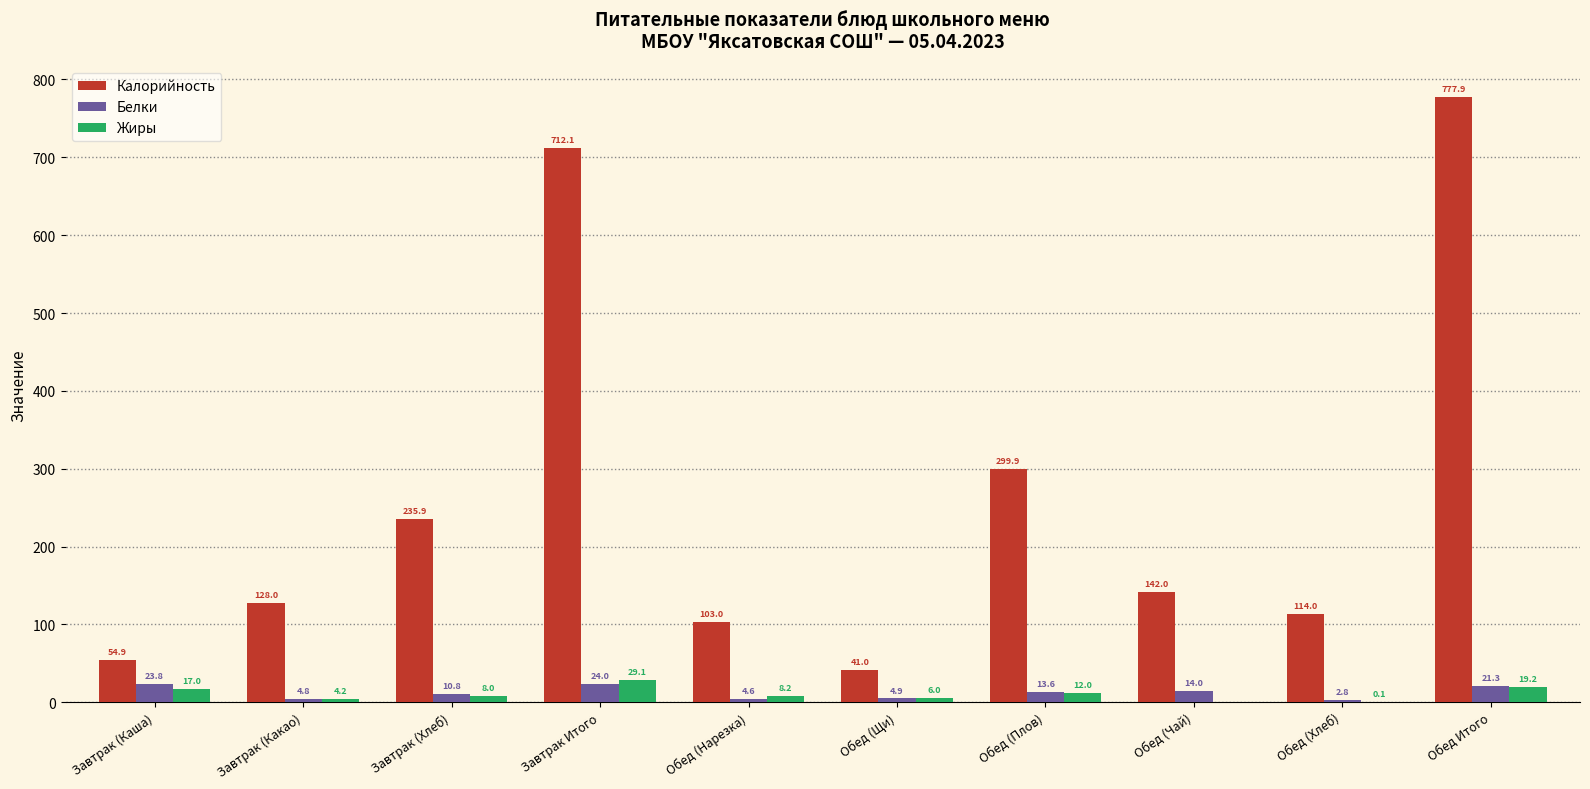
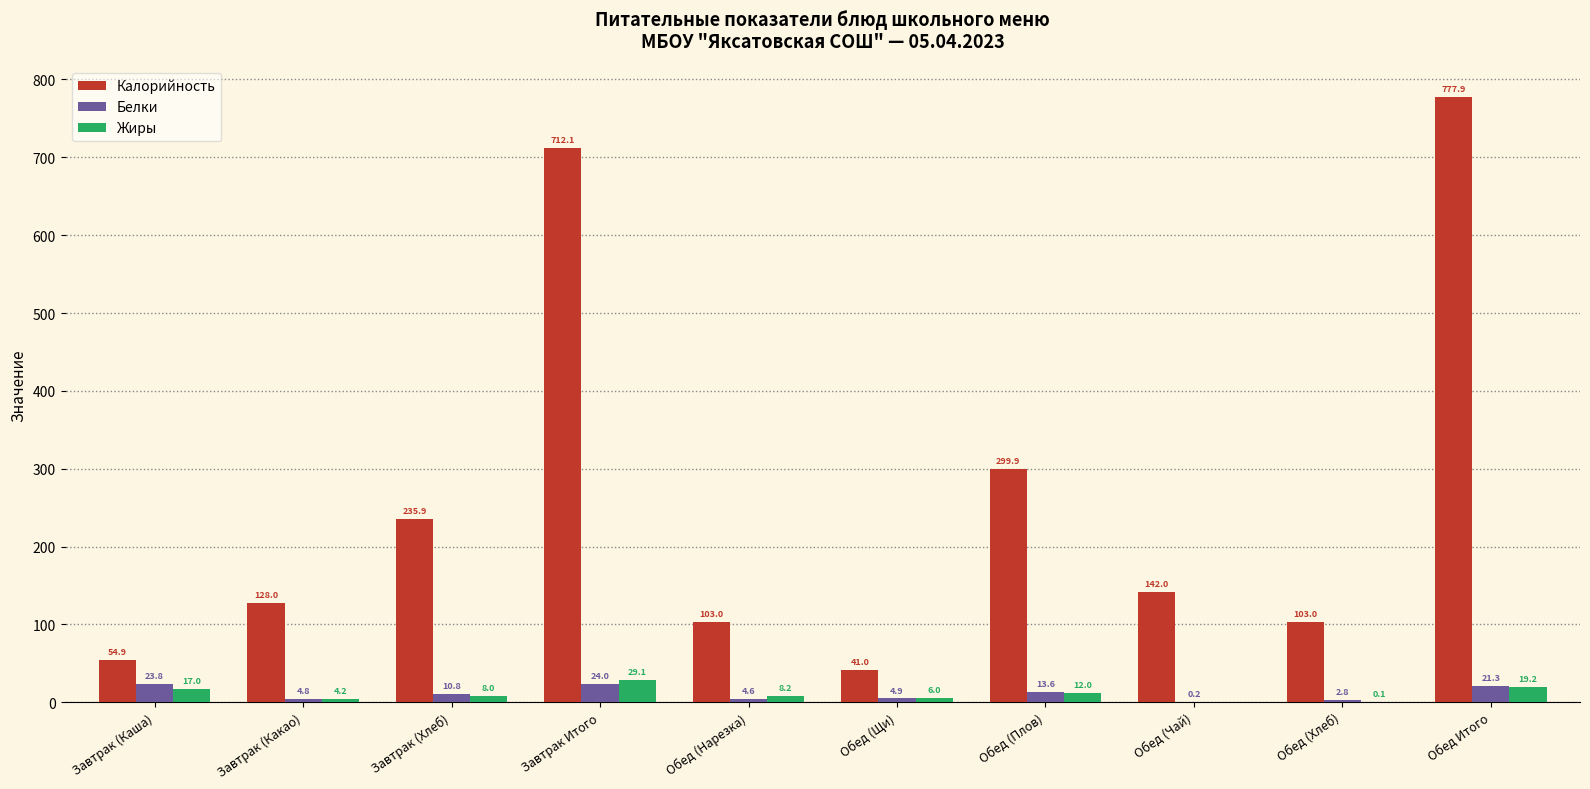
Белки, Обед (Чай): 14.0 -> 0.2
Калорийность, Обед (Хлеб): 114.0 -> 103.0
